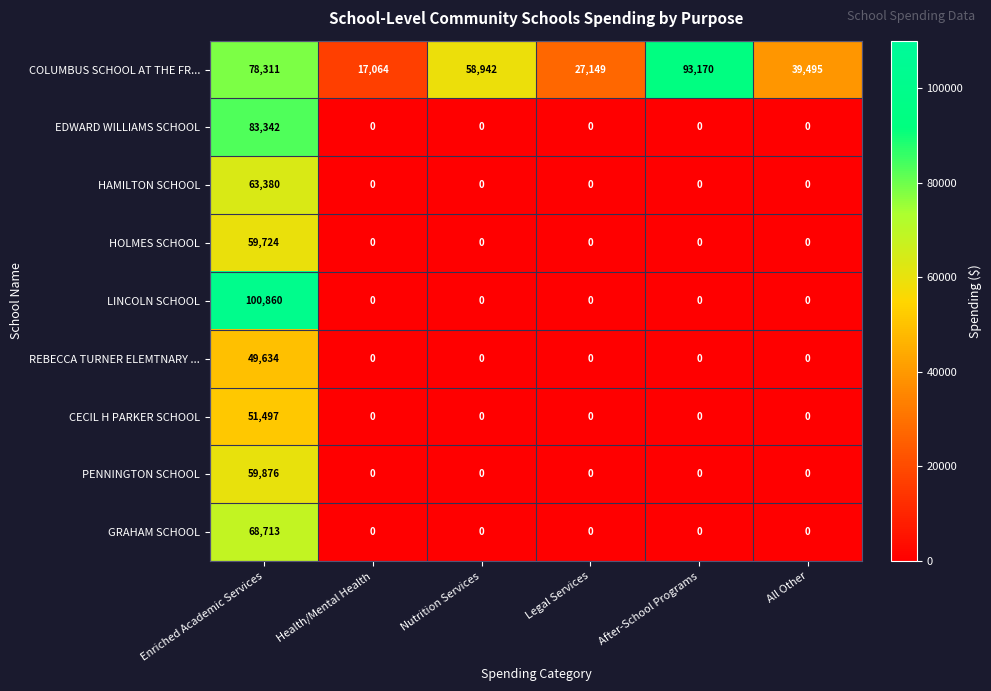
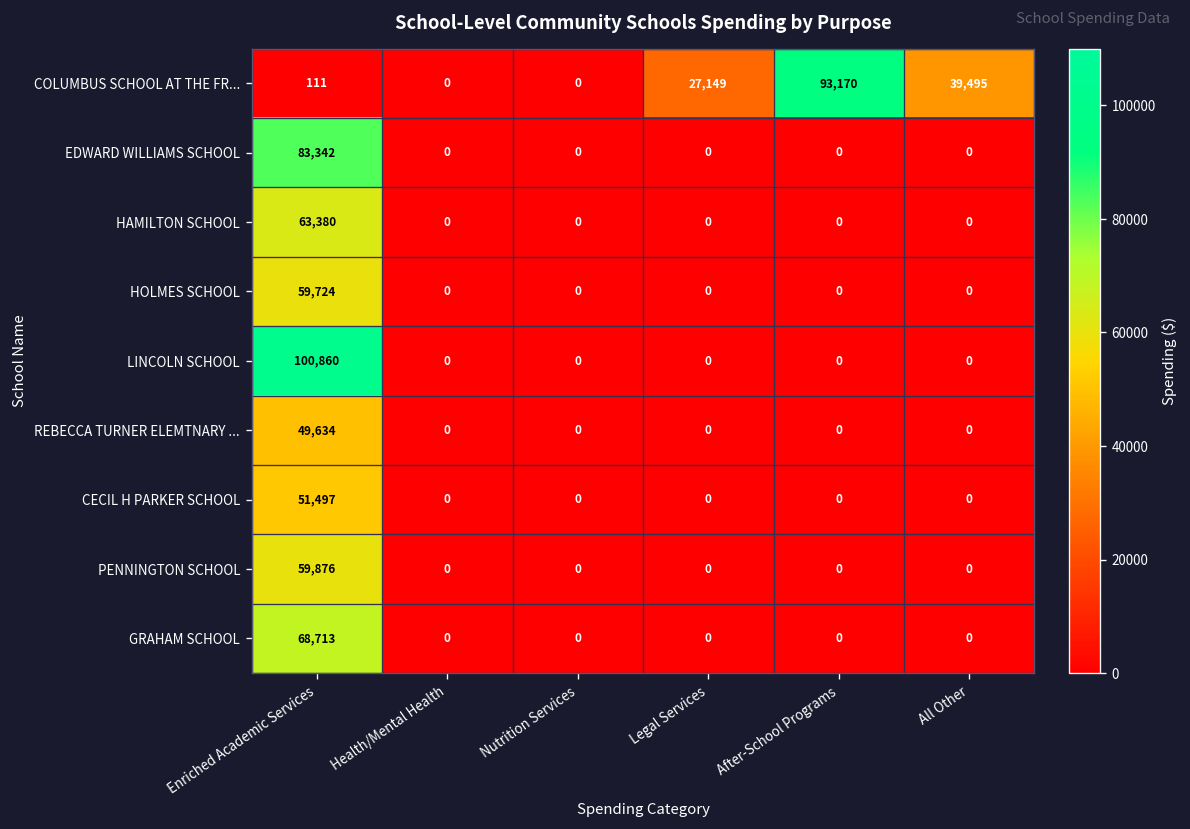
COLUMBUS SCHOOL AT THE FR..., Enriched Academic Services: 78,311 -> 111
COLUMBUS SCHOOL AT THE FR..., Health/Mental Health: 17,064 -> 0
COLUMBUS SCHOOL AT THE FR..., Nutrition Services: 58,942 -> 0
